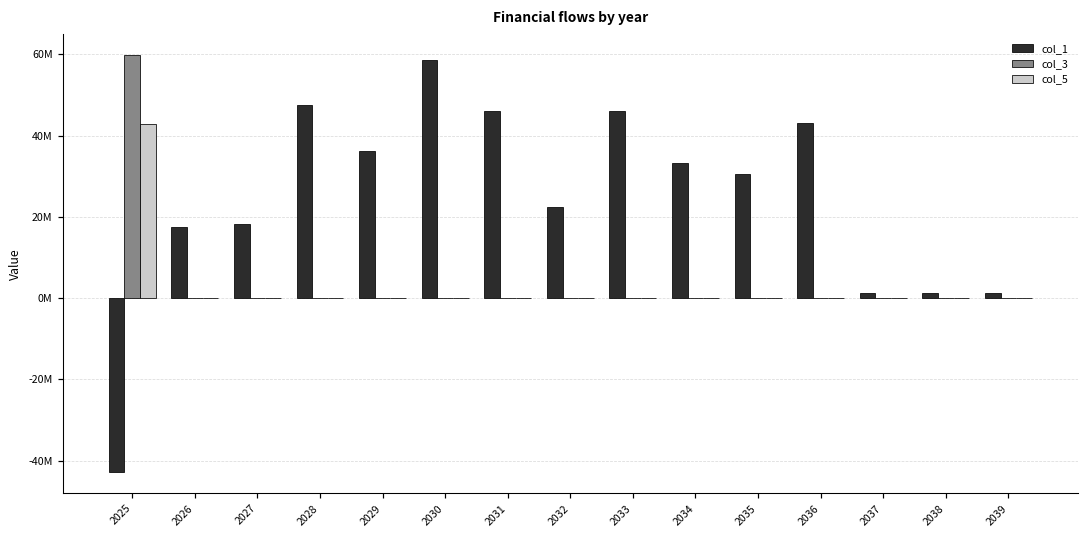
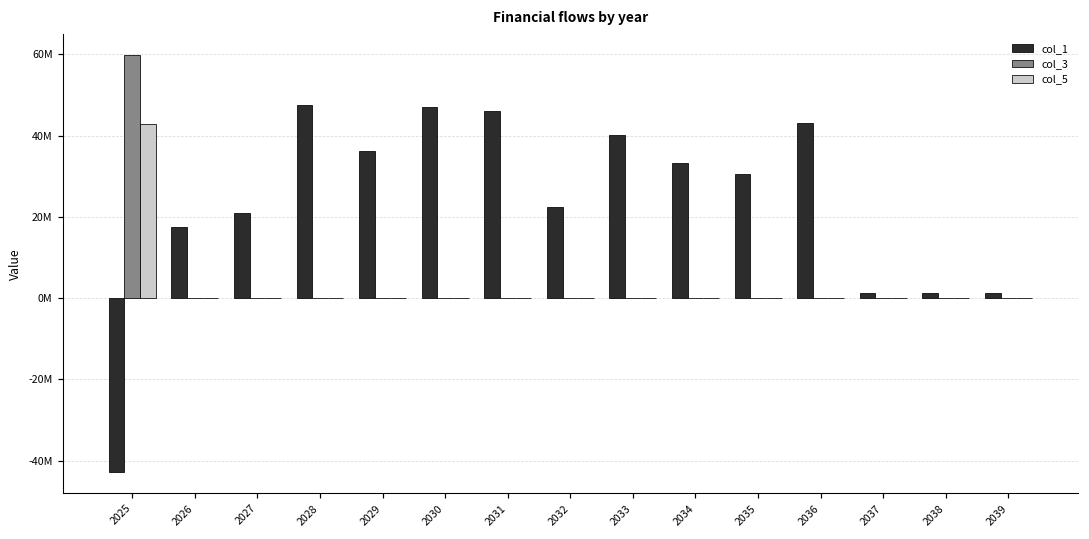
col_1, 2027: 18000000 -> 21000000
col_1, 2030: 59000000 -> 47000000
col_1, 2033: 46000000 -> 40000000
